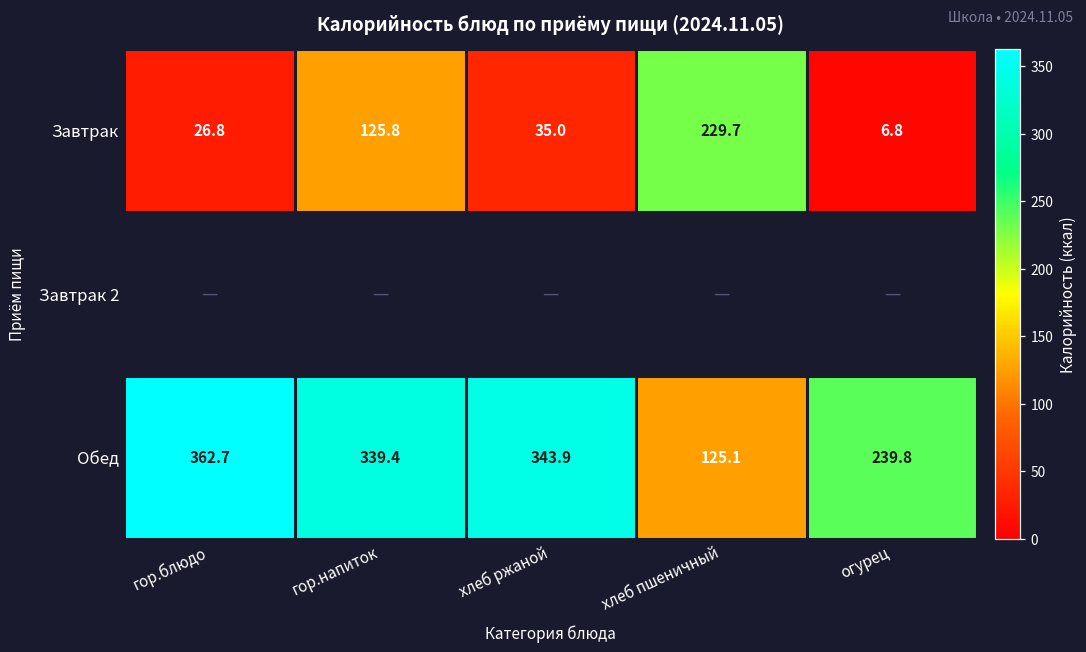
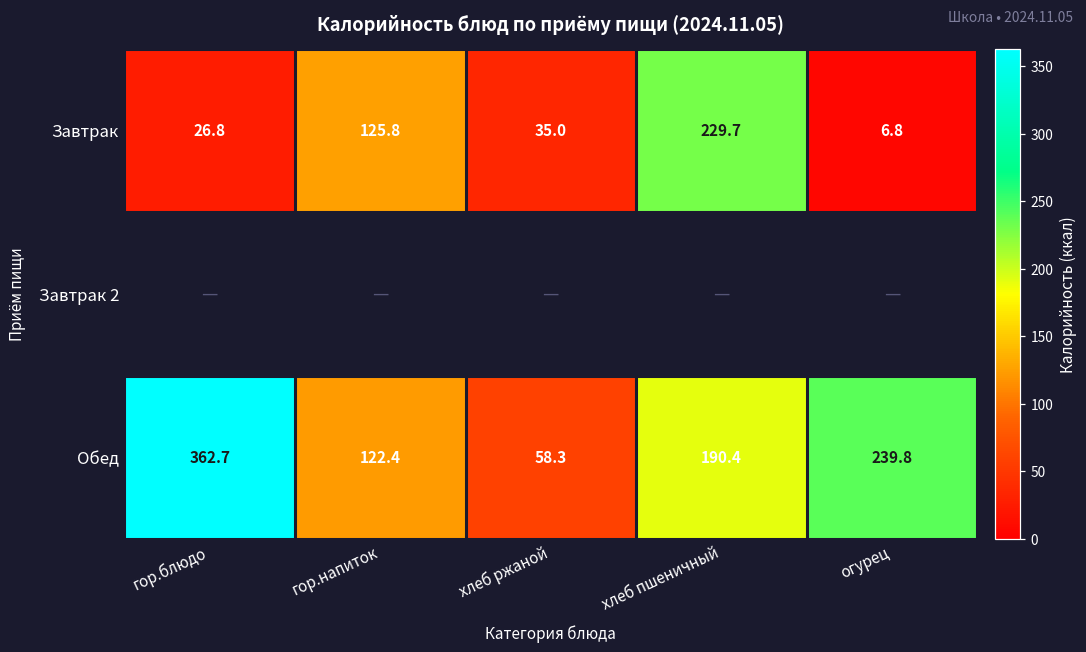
Обед, гор.напиток: 339.4 -> 122.4
Обед, хлеб ржаной: 343.9 -> 58.3
Обед, хлеб пшеничный: 125.1 -> 190.4
